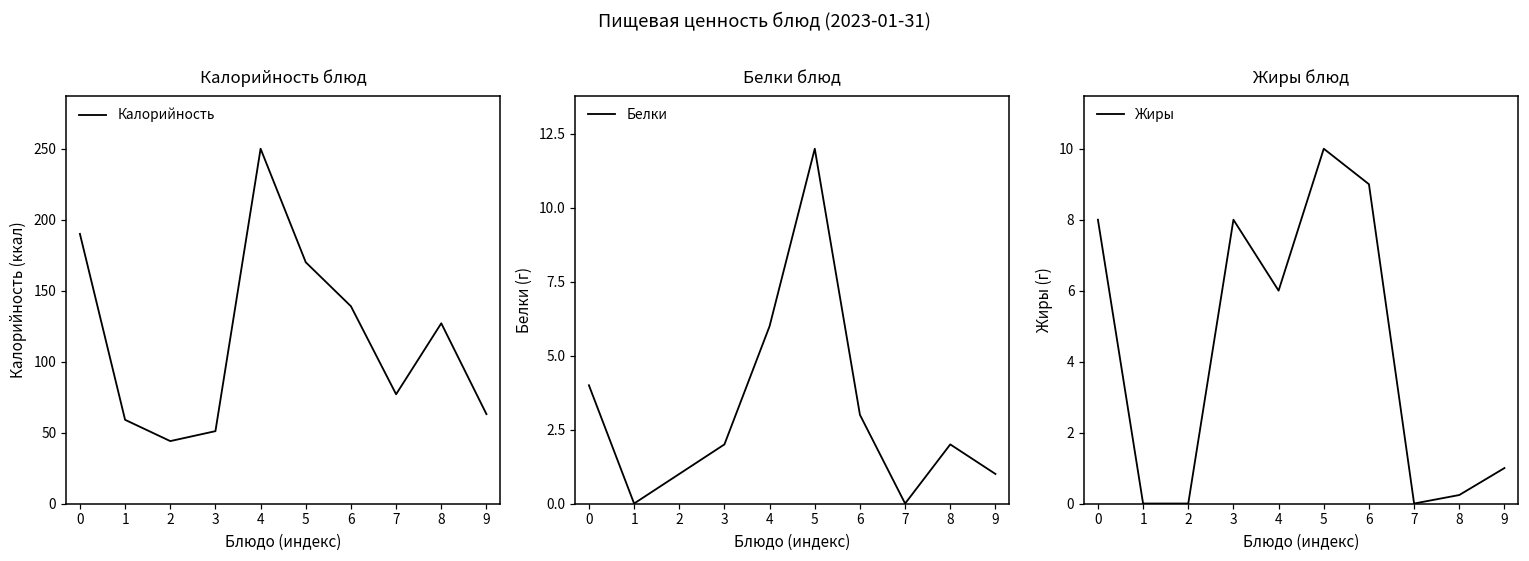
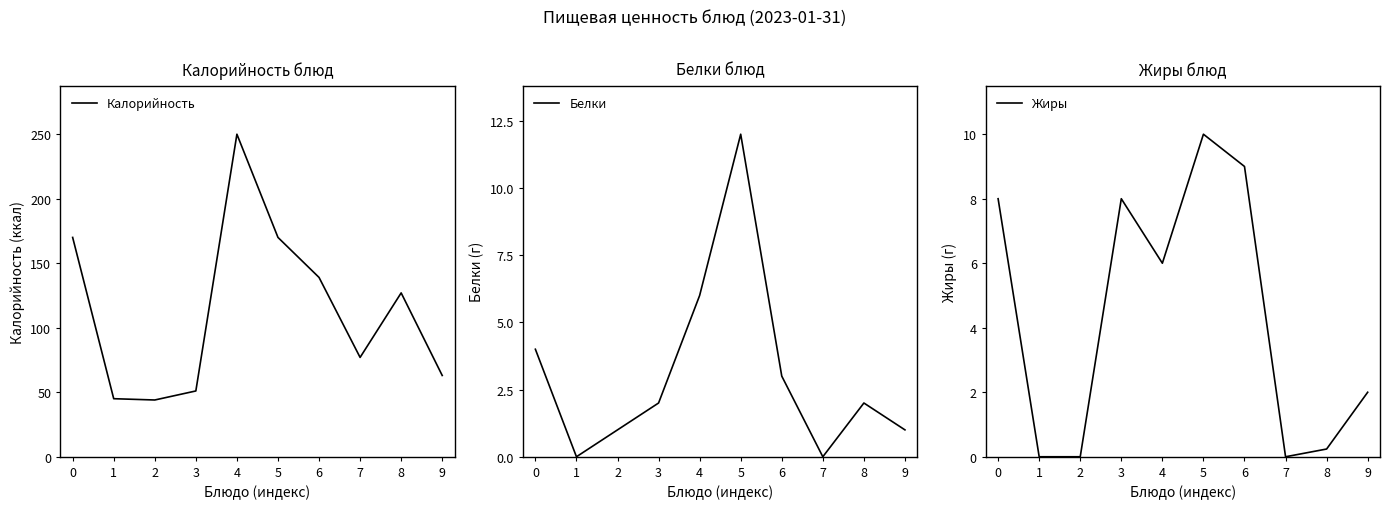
Калорийность блюд, 0: 190 -> 170
Калорийность блюд, 1: 59 -> 45
Жиры блюд, 9: 1 -> 2
